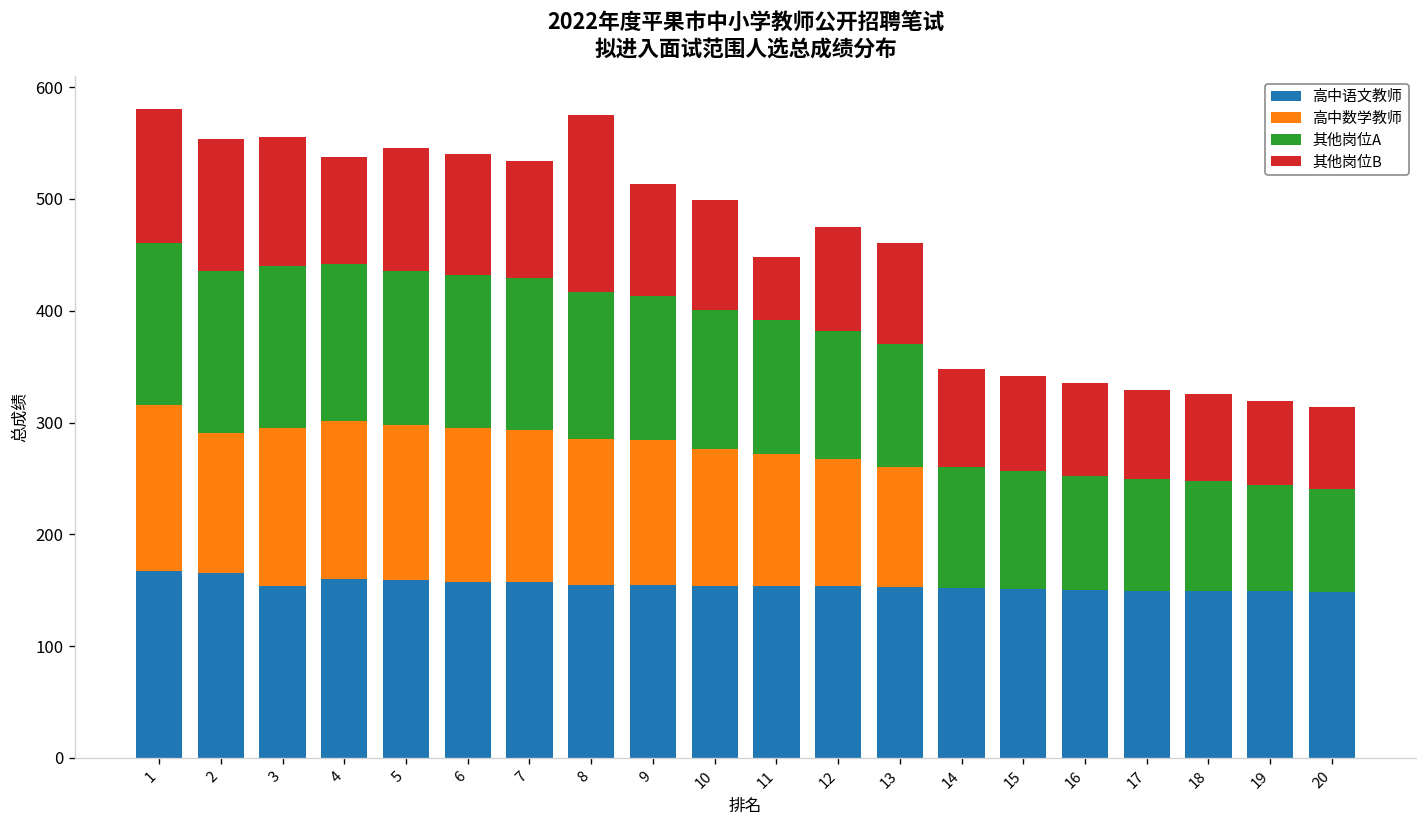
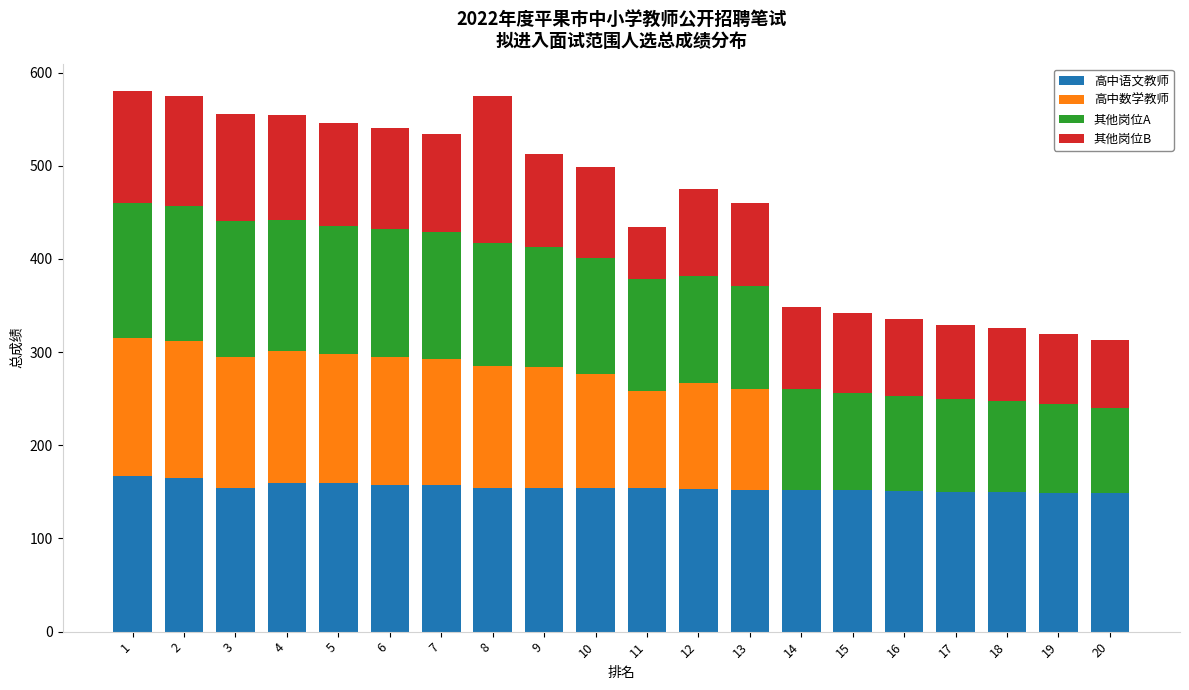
高中数学教师, 2: 130 -> 150
其他岗位B, 4: 100 -> 110
高中数学教师, 11: 120 -> 100
